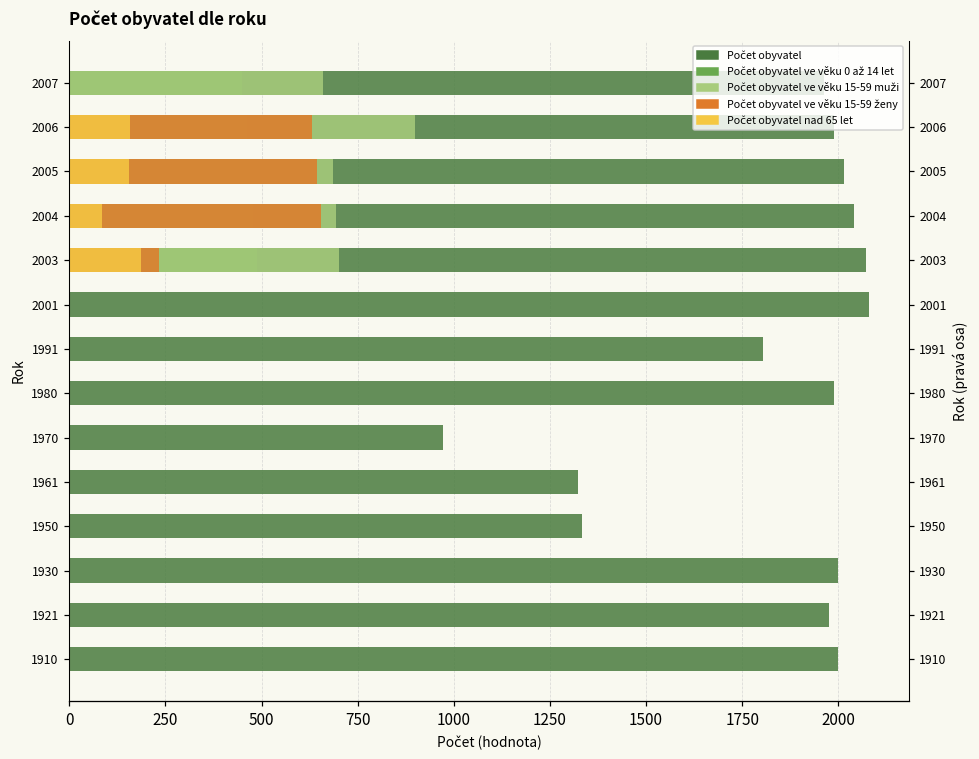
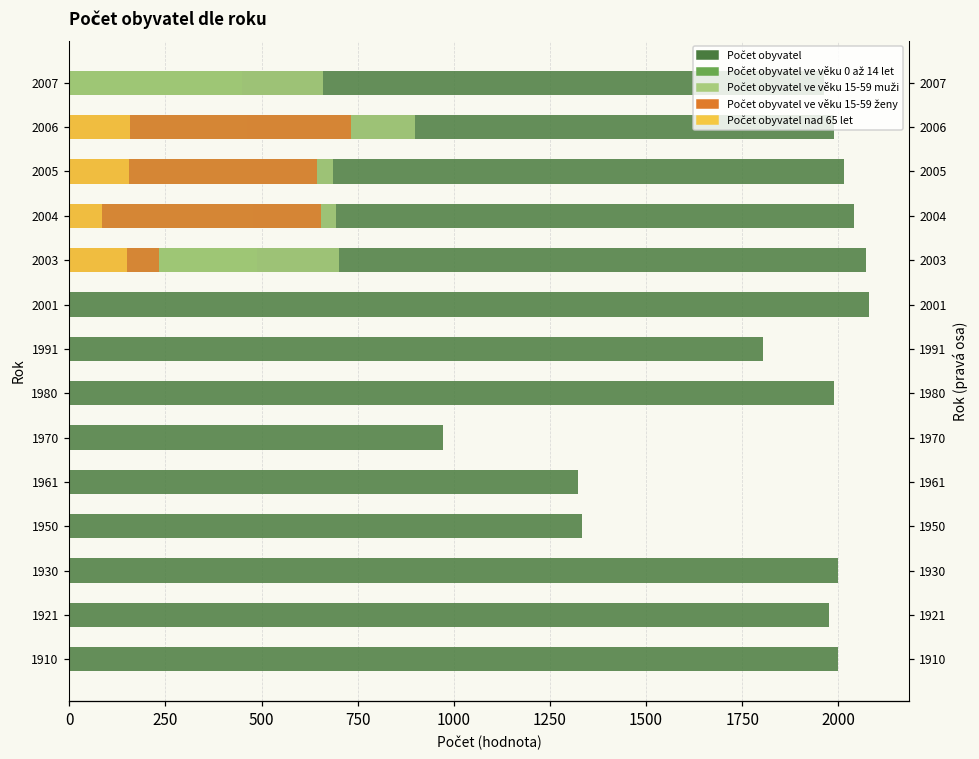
Počet obyvatel ve věku 15-59 ženy, 2006: 630 -> 730
Počet obyvatel nad 65 let, 2003: 190 -> 150
